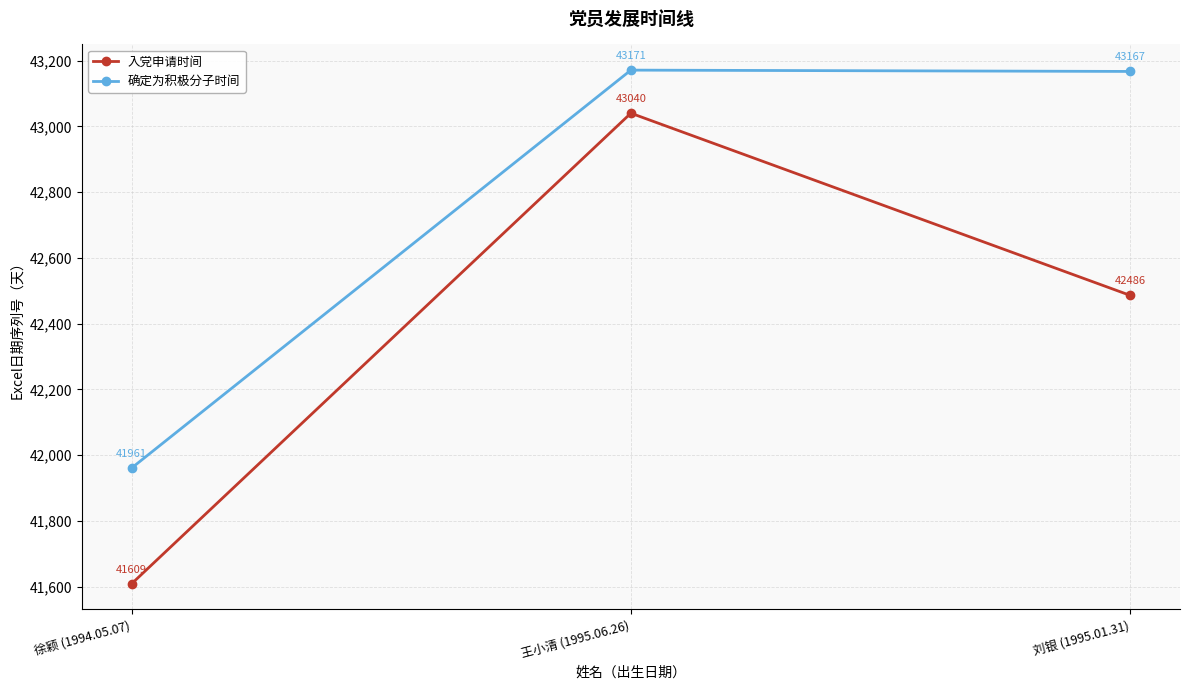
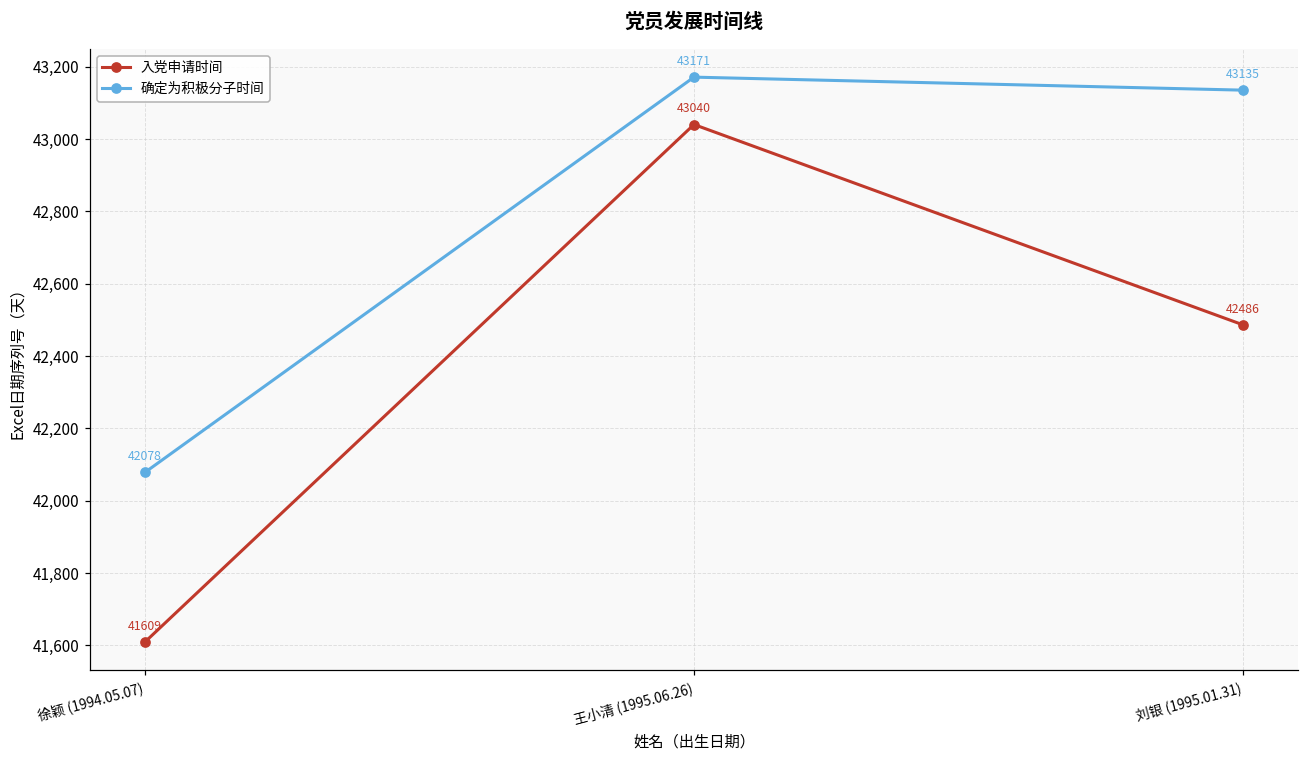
确定为积极分子时间, 徐颖 (1994.05.07): 41961 -> 42078
确定为积极分子时间, 刘银 (1995.01.31): 43167 -> 43135
